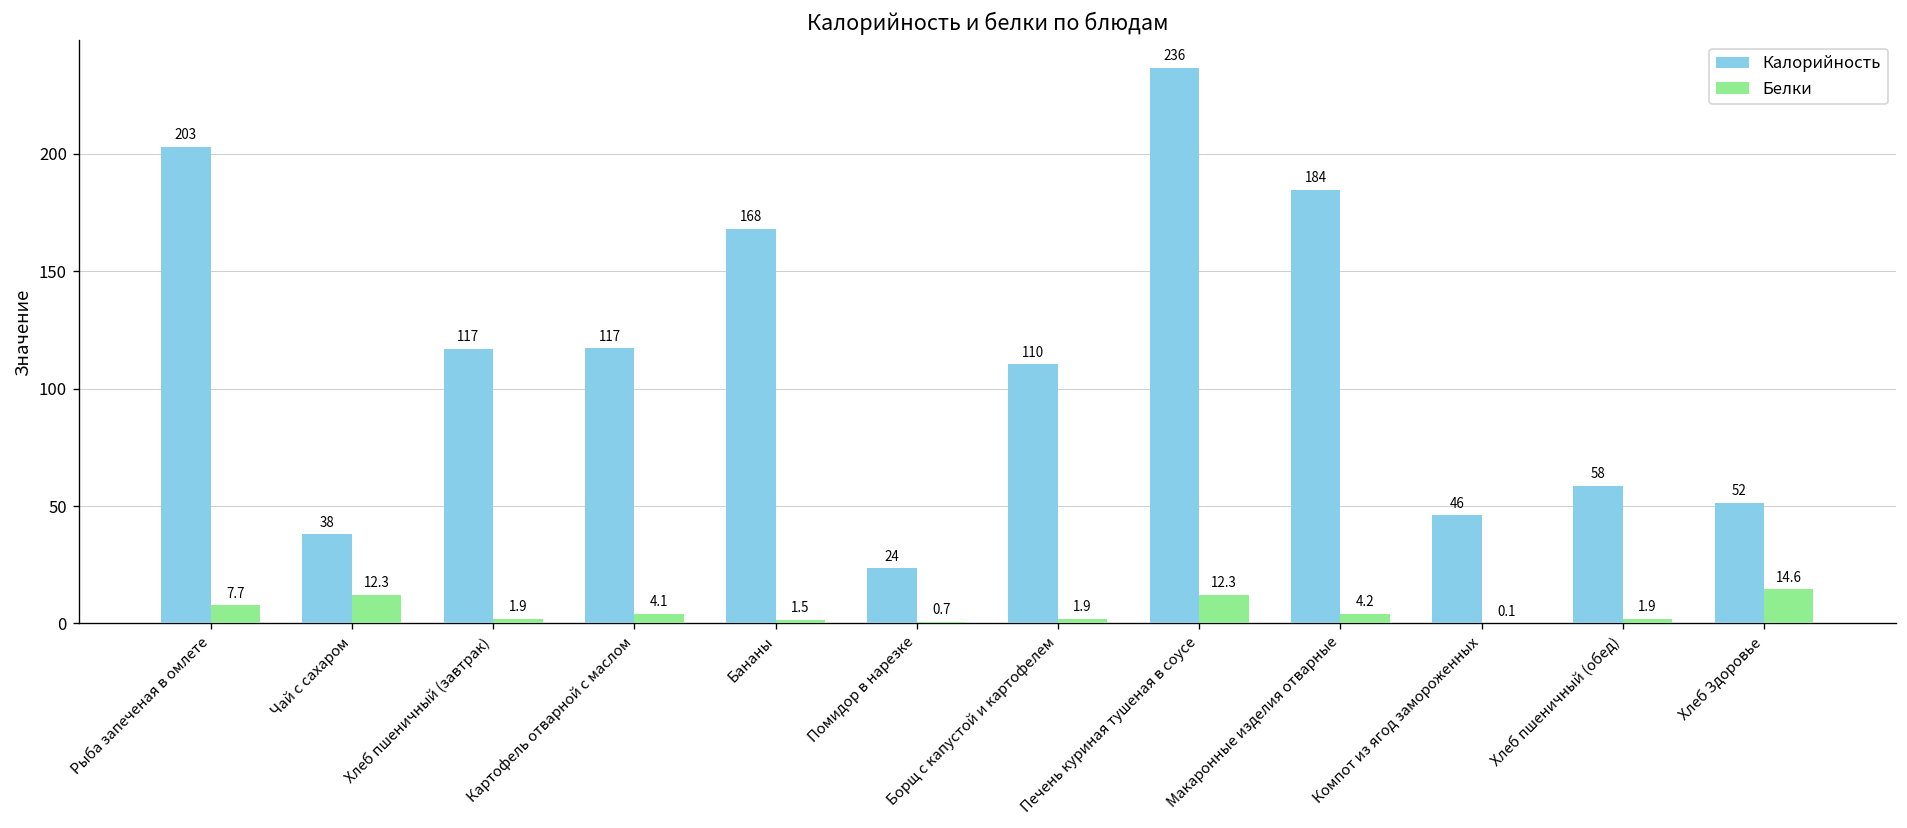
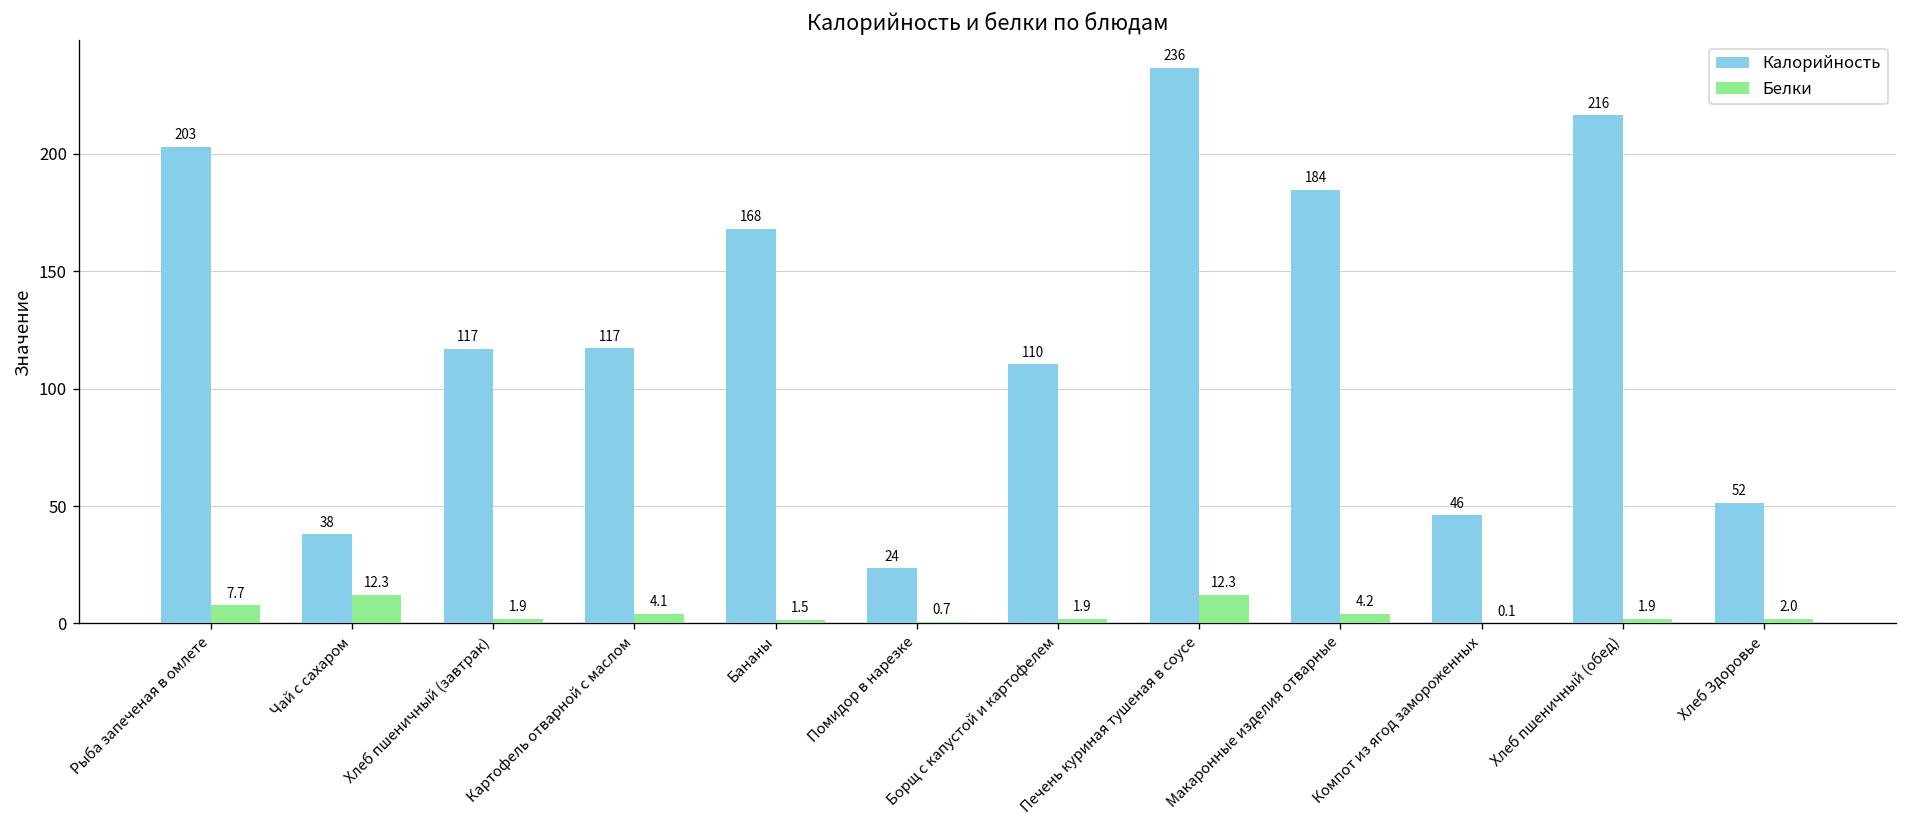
Калорийность, Хлеб пшеничный (обед): 58 -> 216
Белки, Хлеб Здоровье: 14.6 -> 2.0
